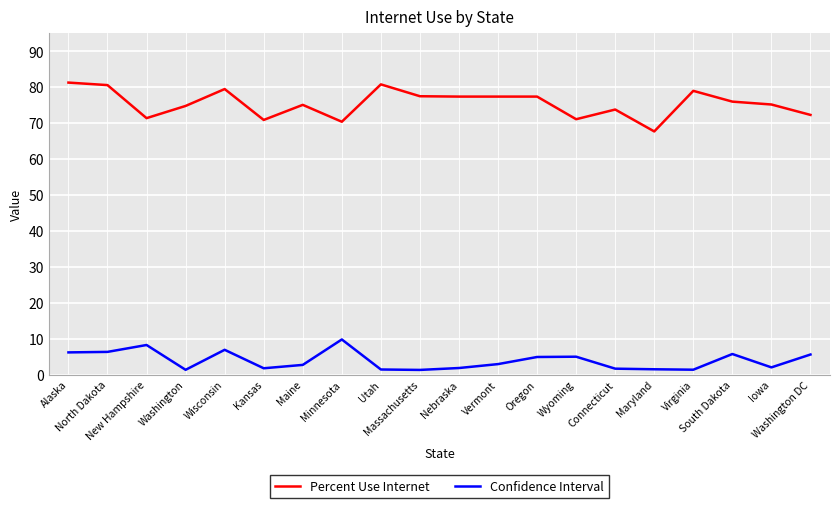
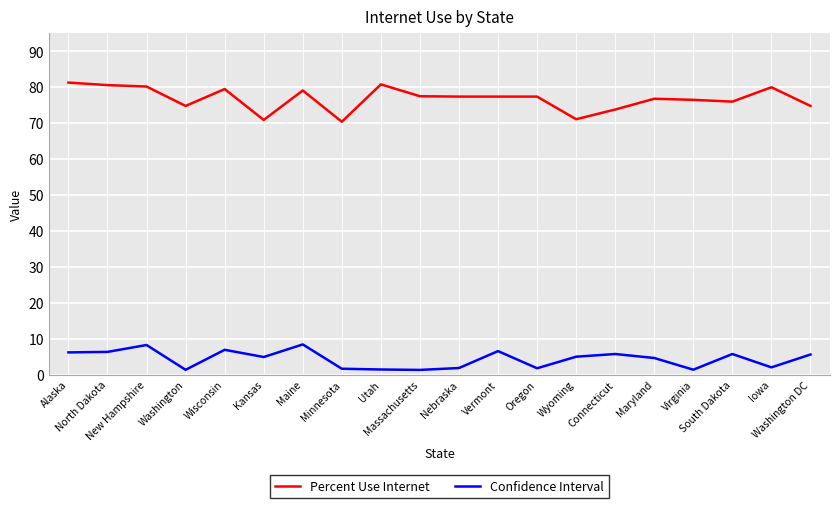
Percent Use Internet, New Hampshire: 71 -> 80
Confidence Interval, Kansas: 2 -> 5
Percent Use Internet, Maine: 75 -> 79
Confidence Interval, Maine: 3 -> 8
Confidence Interval, Minnesota: 10 -> 2
Confidence Interval, Vermont: 3 -> 7
Confidence Interval, Oregon: 5 -> 2
Confidence Interval, Connecticut: 2 -> 6
Percent Use Internet, Maryland: 68 -> 77
Confidence Interval, Maryland: 1 -> 5
Percent Use Internet, Virginia: 79 -> 77
Percent Use Internet, Iowa: 75 -> 80
Percent Use Internet, Washington DC: 72 -> 75
